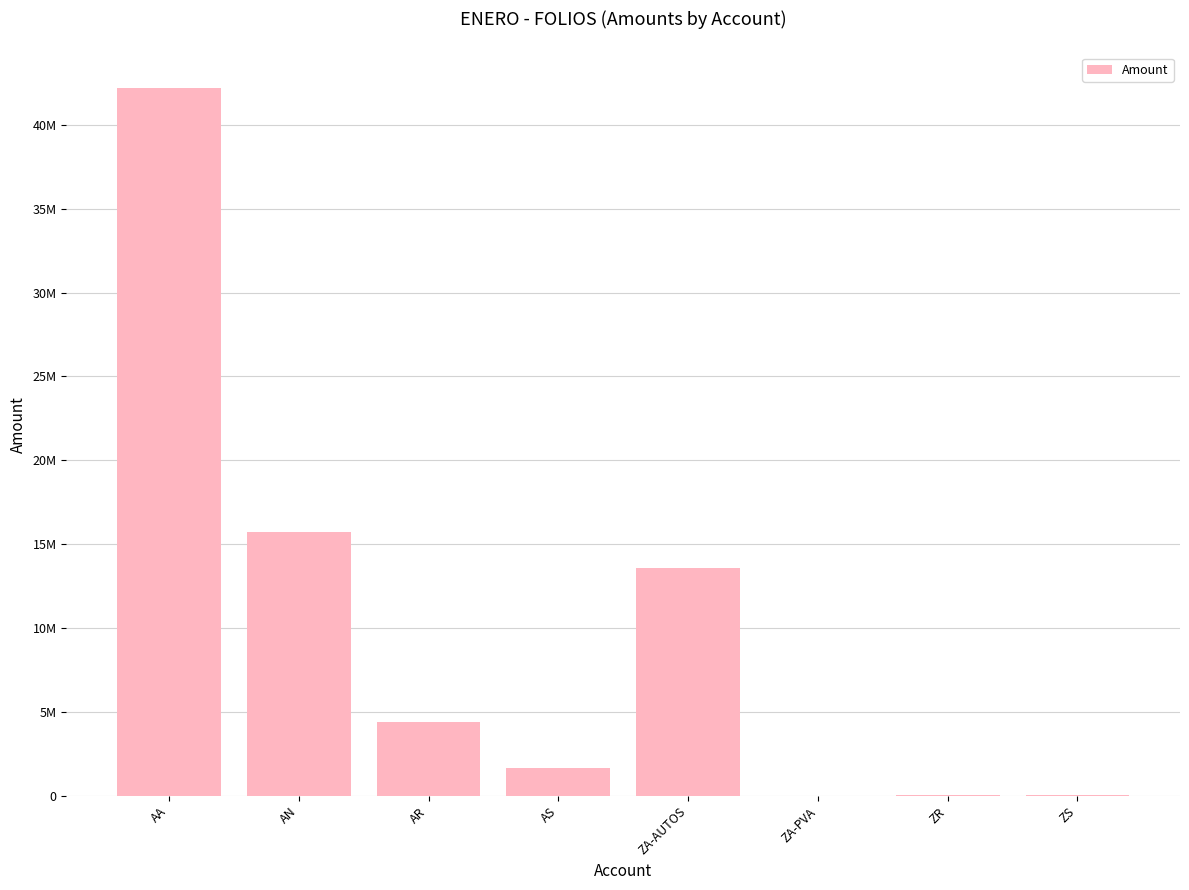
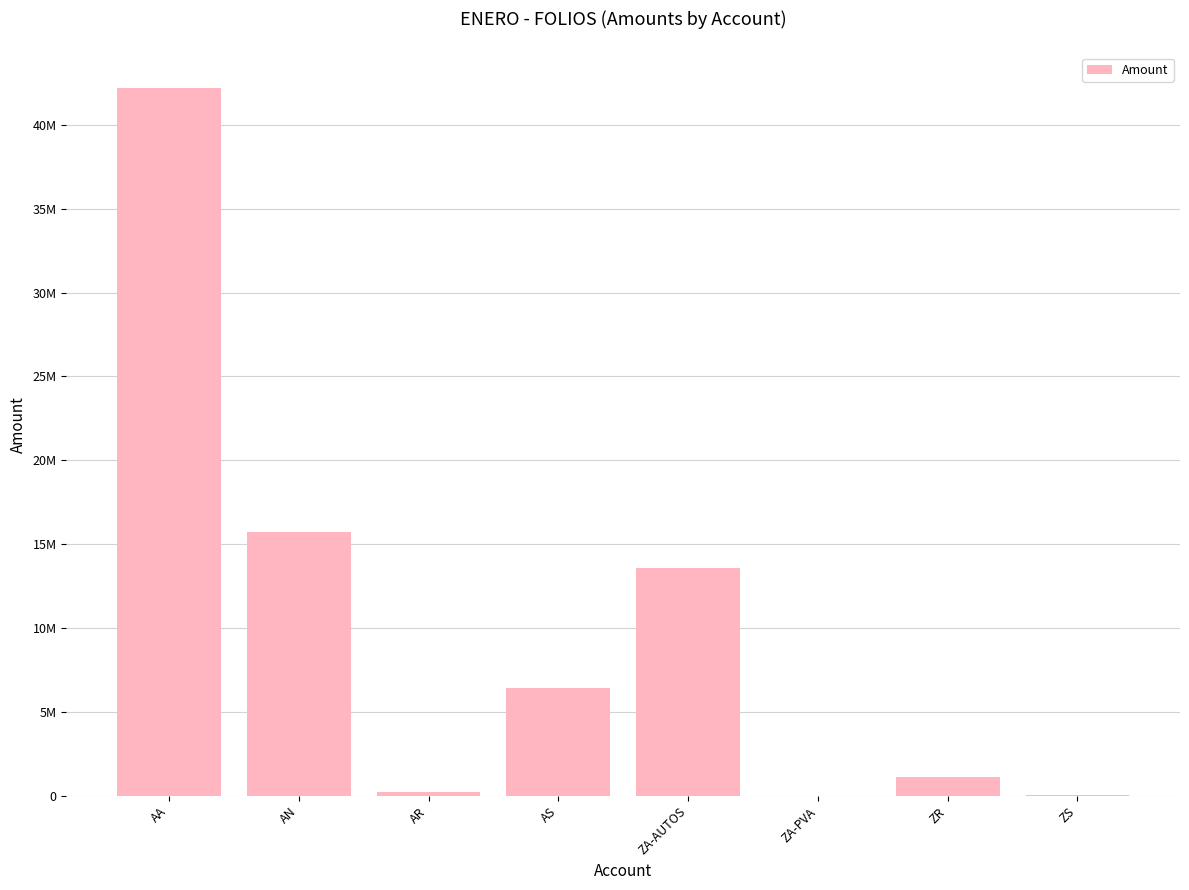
AR: 4400000 -> 300000
AS: 1700000 -> 6400000
ZR: 0 -> 1100000
